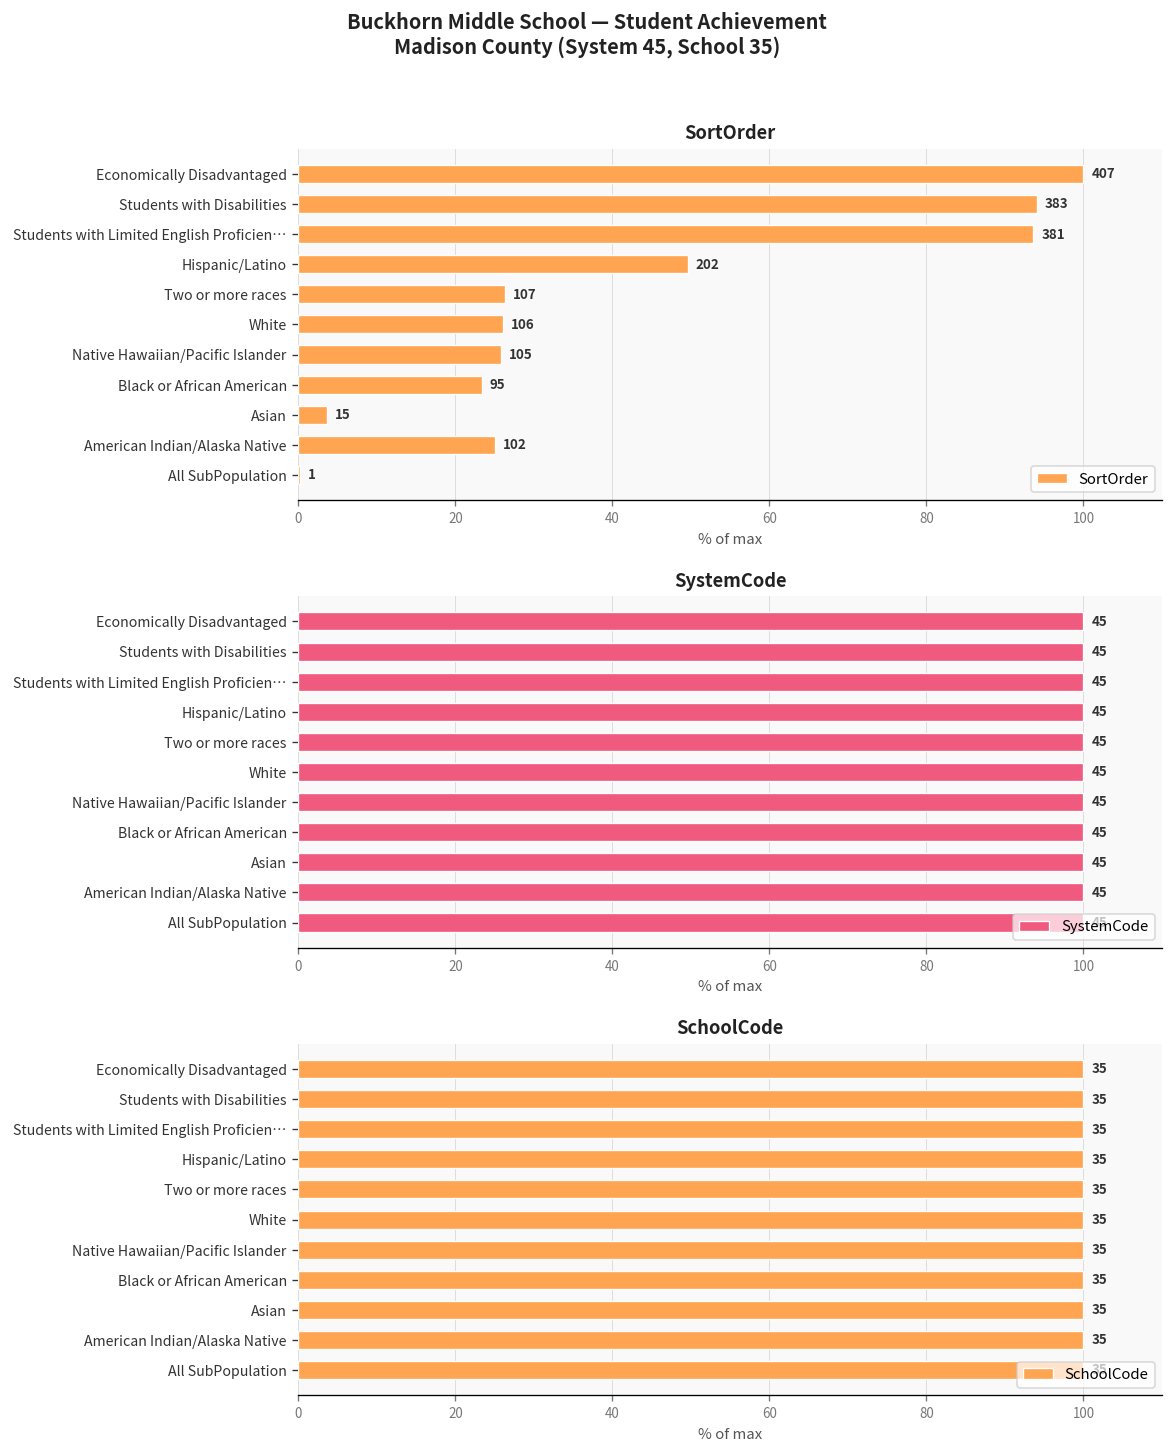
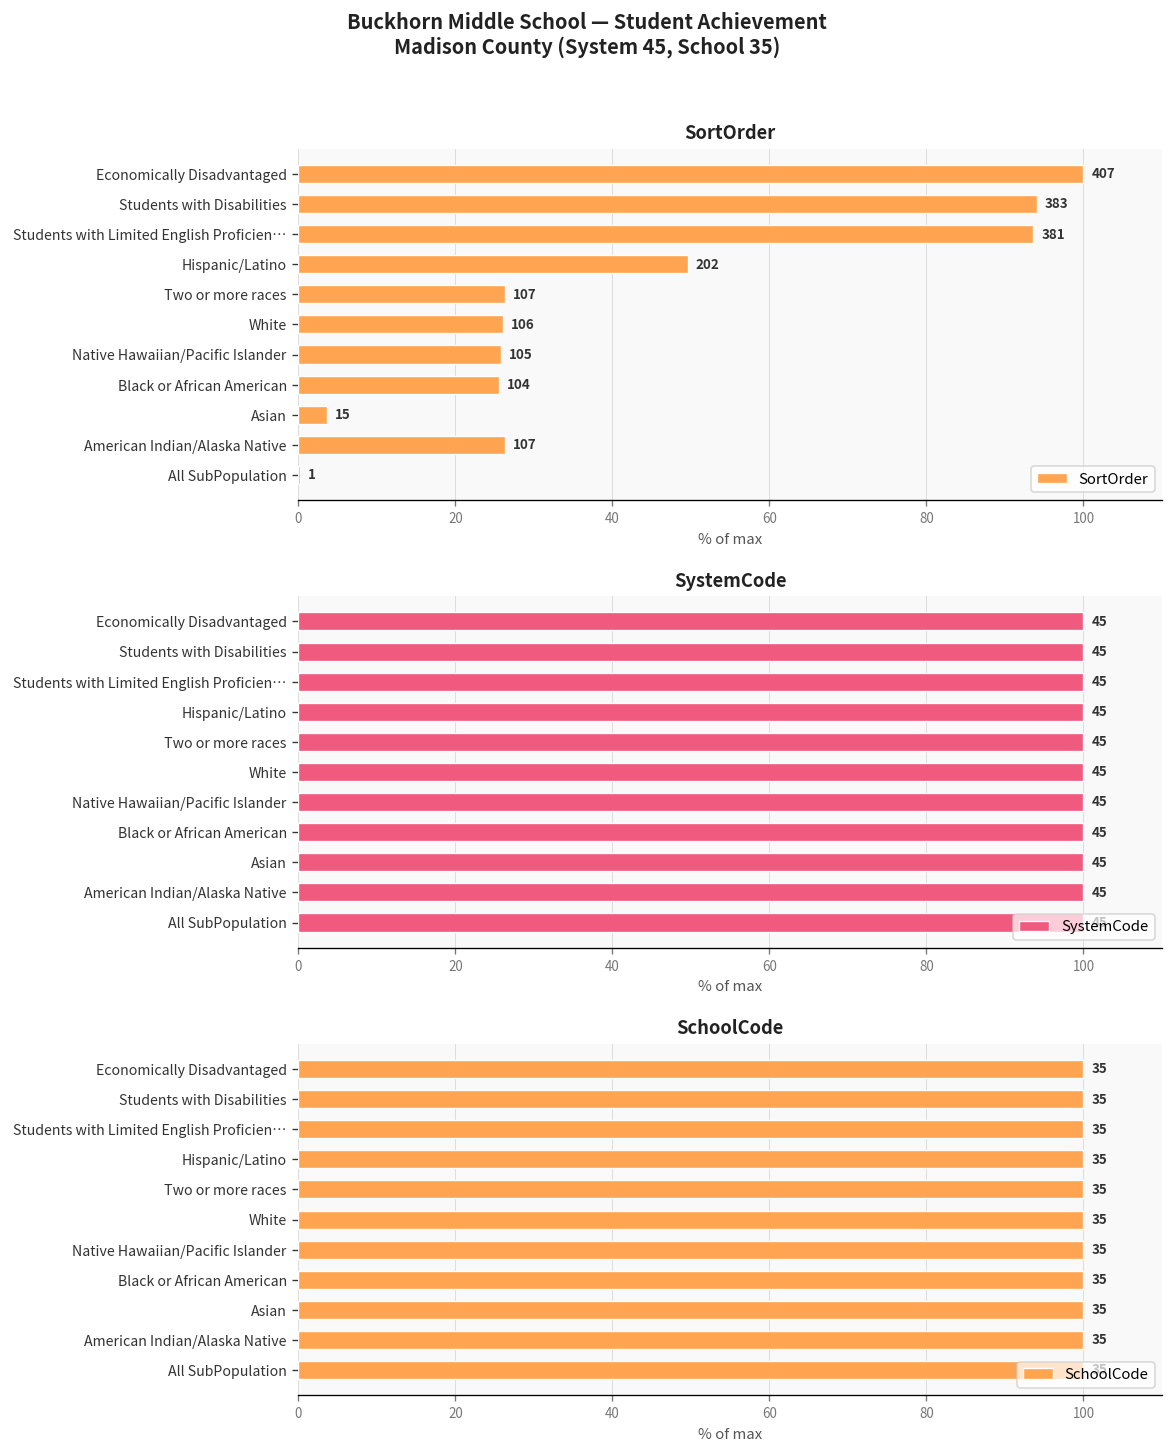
SortOrder, Black or African American: 95 -> 104
SortOrder, American Indian/Alaska Native: 102 -> 107
